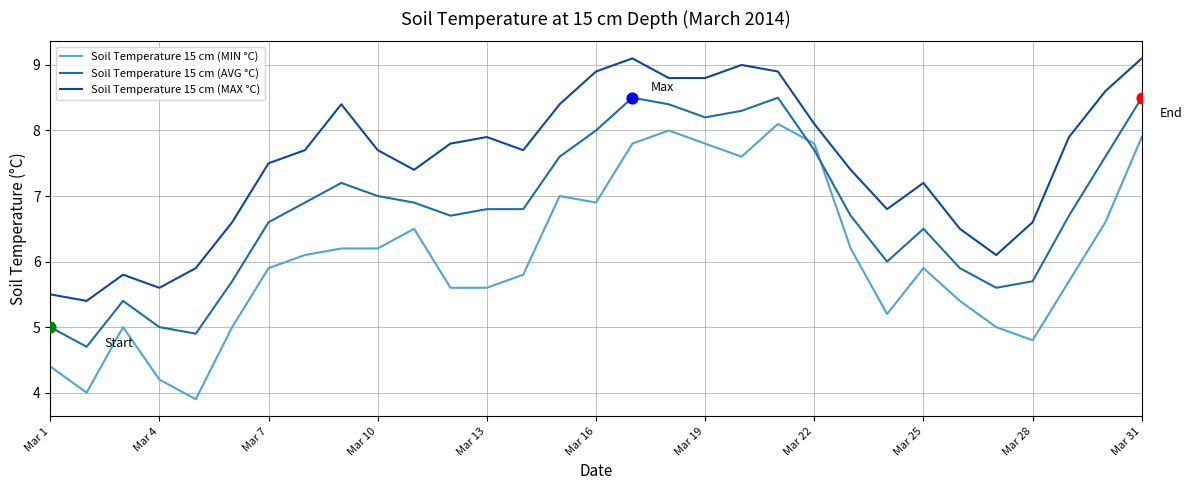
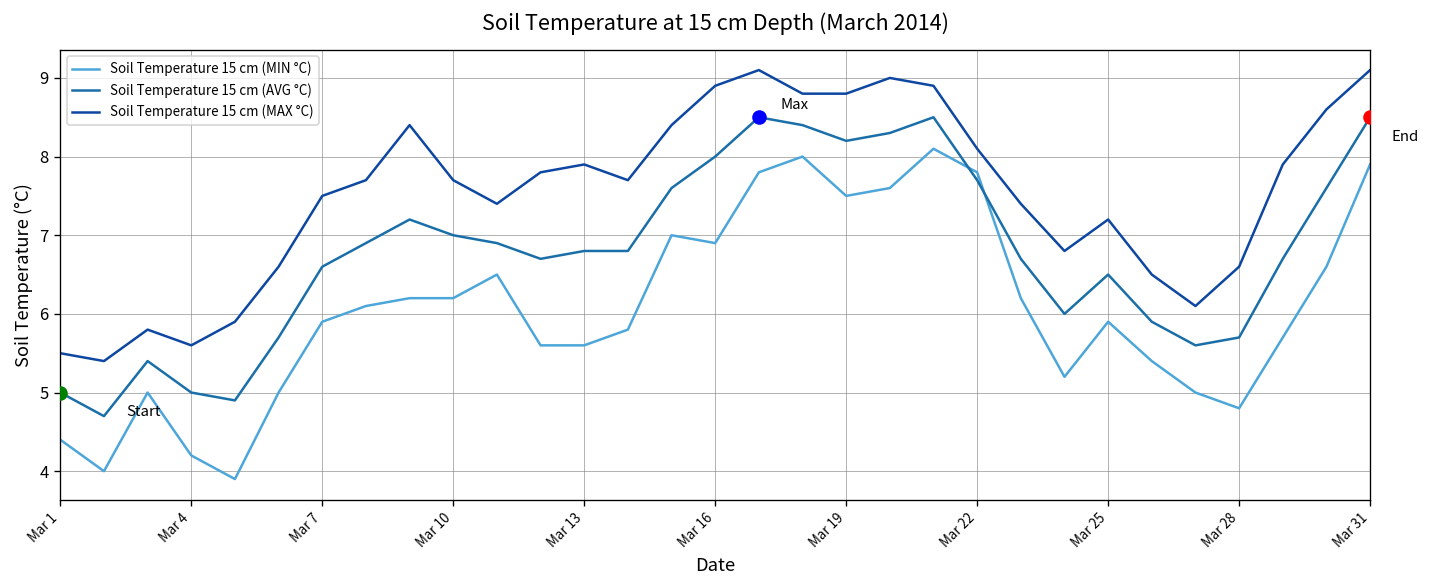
Soil Temperature 15 cm (MIN °C), Mar 19: 7.8 -> 7.5
